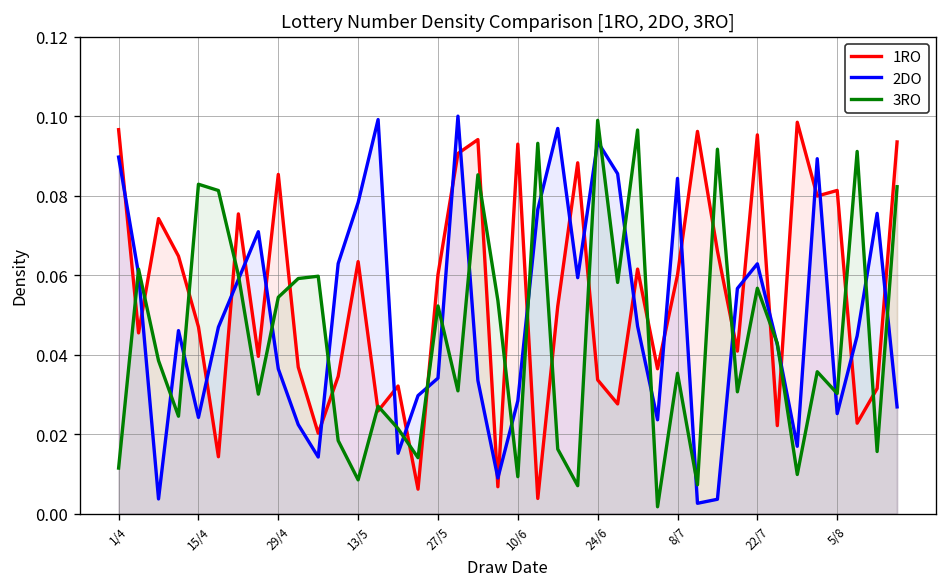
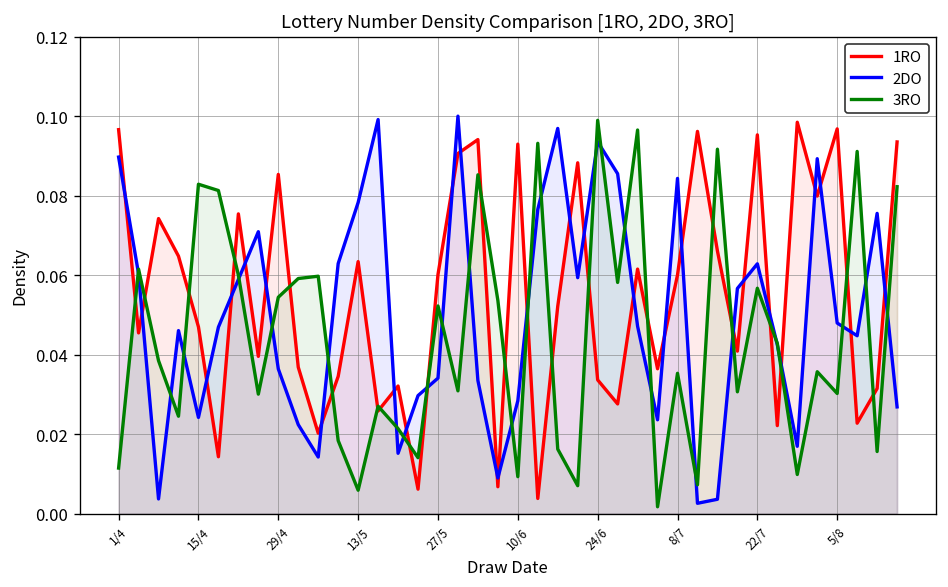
3RO, 13/5: 0.009 -> 0.006
1RO, 5/8: 0.081 -> 0.097
2DO, 5/8: 0.025 -> 0.048
